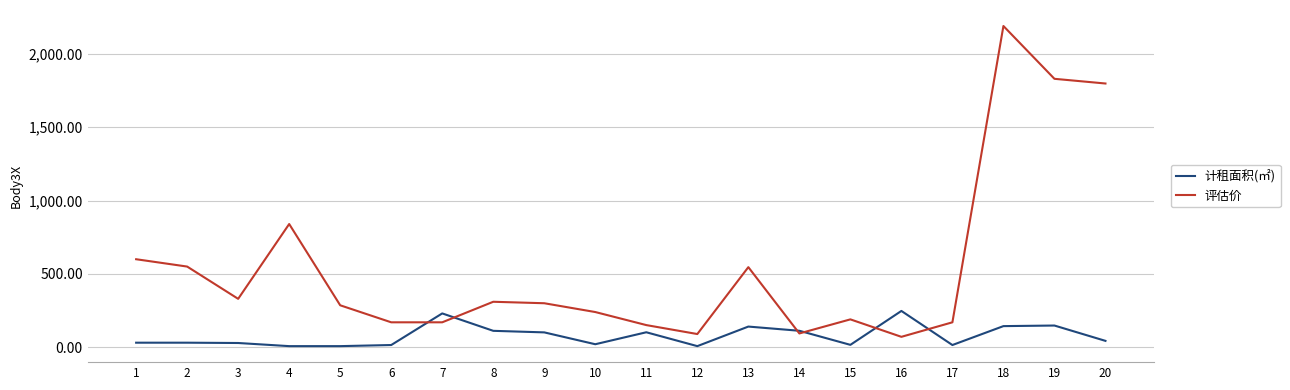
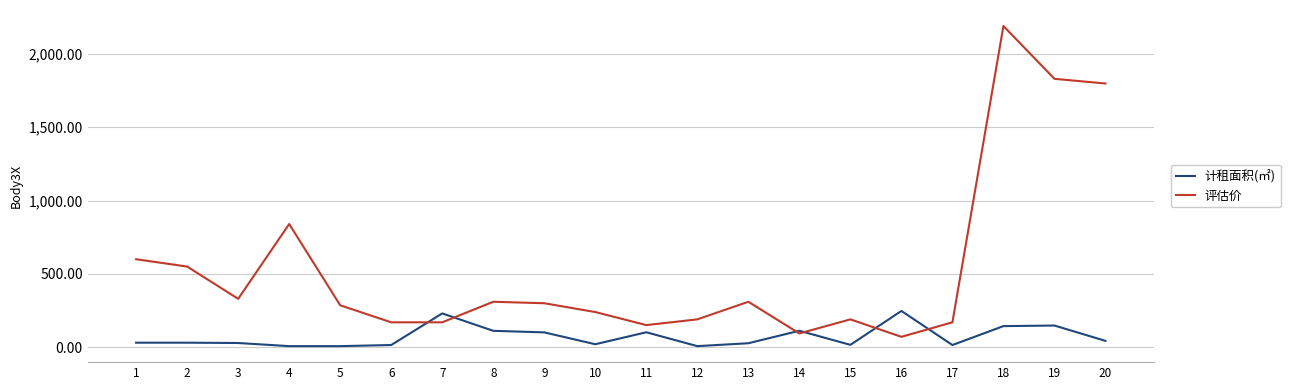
评估价, 12: 90 -> 190
计租面积(㎡), 13: 140 -> 30
评估价, 13: 550 -> 310
